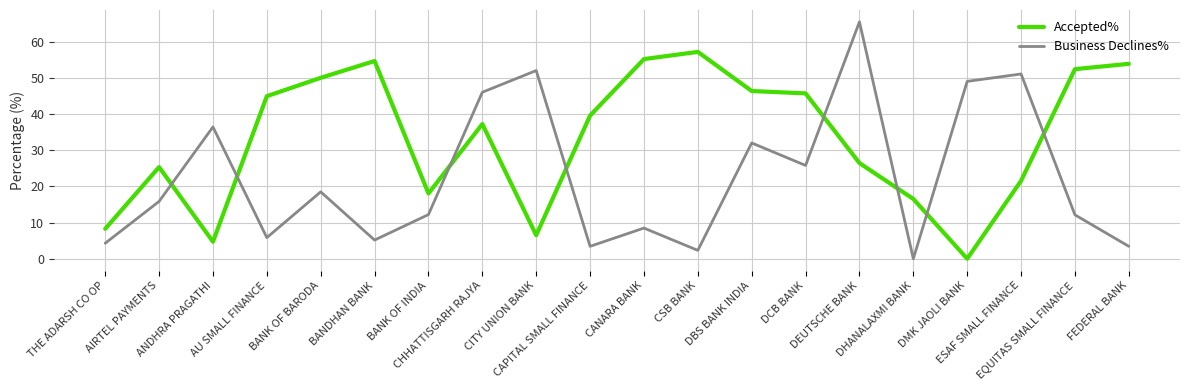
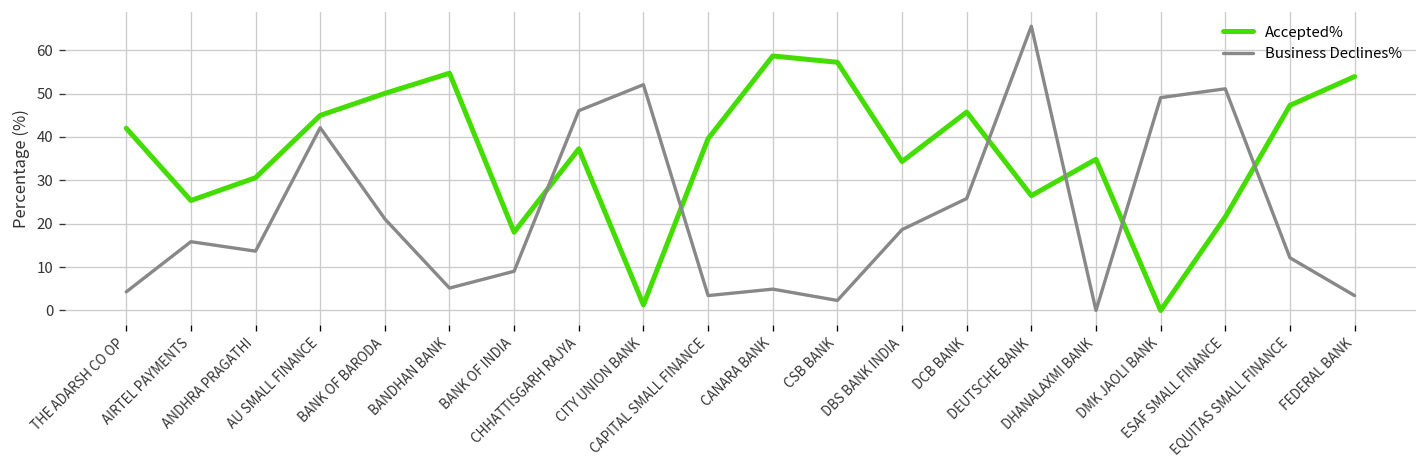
Accepted%, THE ADARSH CO OP: 8 -> 42
Accepted%, ANDHRA PRAGATHI: 5 -> 31
Business Declines%, ANDHRA PRAGATHI: 36 -> 14
Business Declines%, AU SMALL FINANCE: 6 -> 42
Business Declines%, BANK OF BARODA: 19 -> 21
Business Declines%, BANK OF INDIA: 12 -> 9
Accepted%, CITY UNION BANK: 7 -> 1
Accepted%, CANARA BANK: 55 -> 59
Business Declines%, CANARA BANK: 8 -> 5
Accepted%, DBS BANK INDIA: 46 -> 34
Business Declines%, DBS BANK INDIA: 32 -> 19
Accepted%, DHANALAXMI BANK: 17 -> 35
Accepted%, EQUITAS SMALL FINANCE: 52 -> 47
